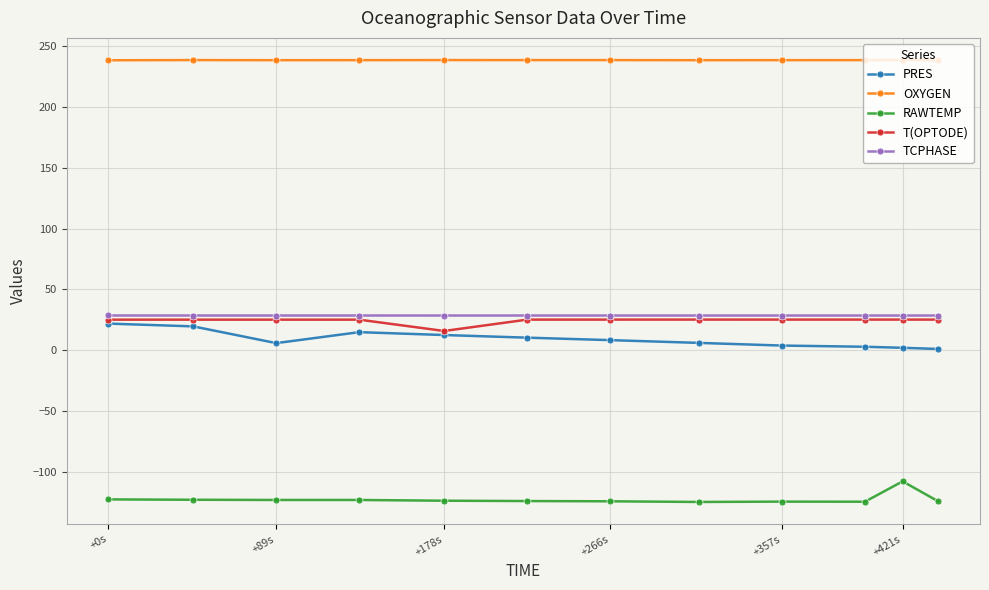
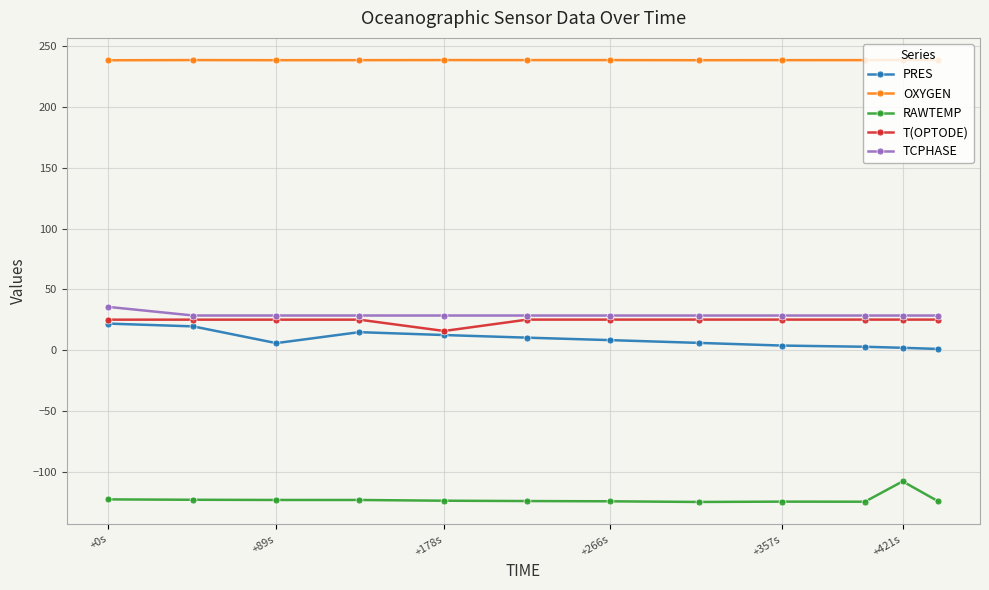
TCPHASE, +0s: 28 -> 36
